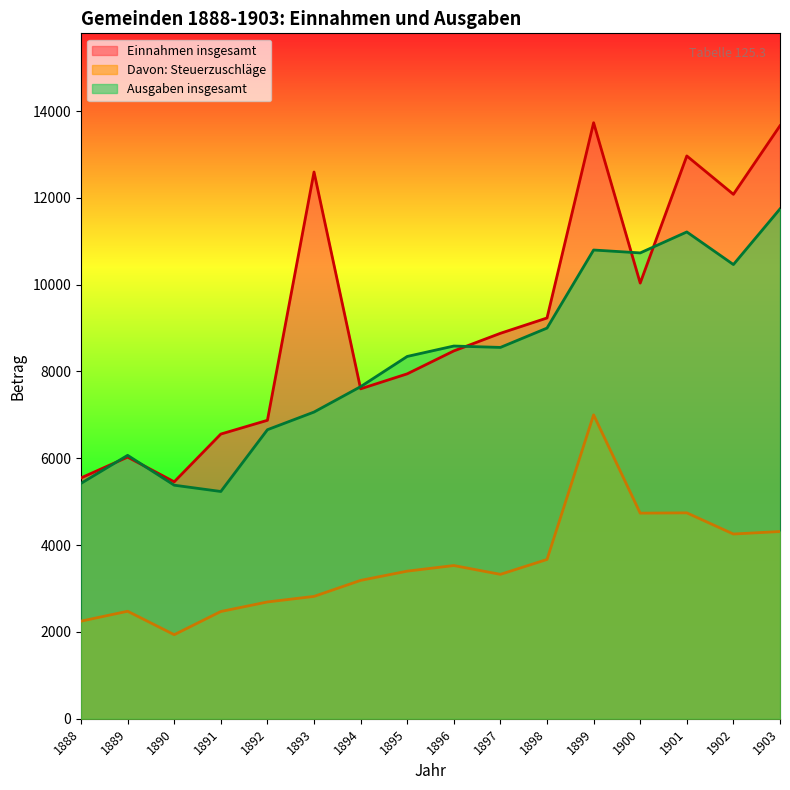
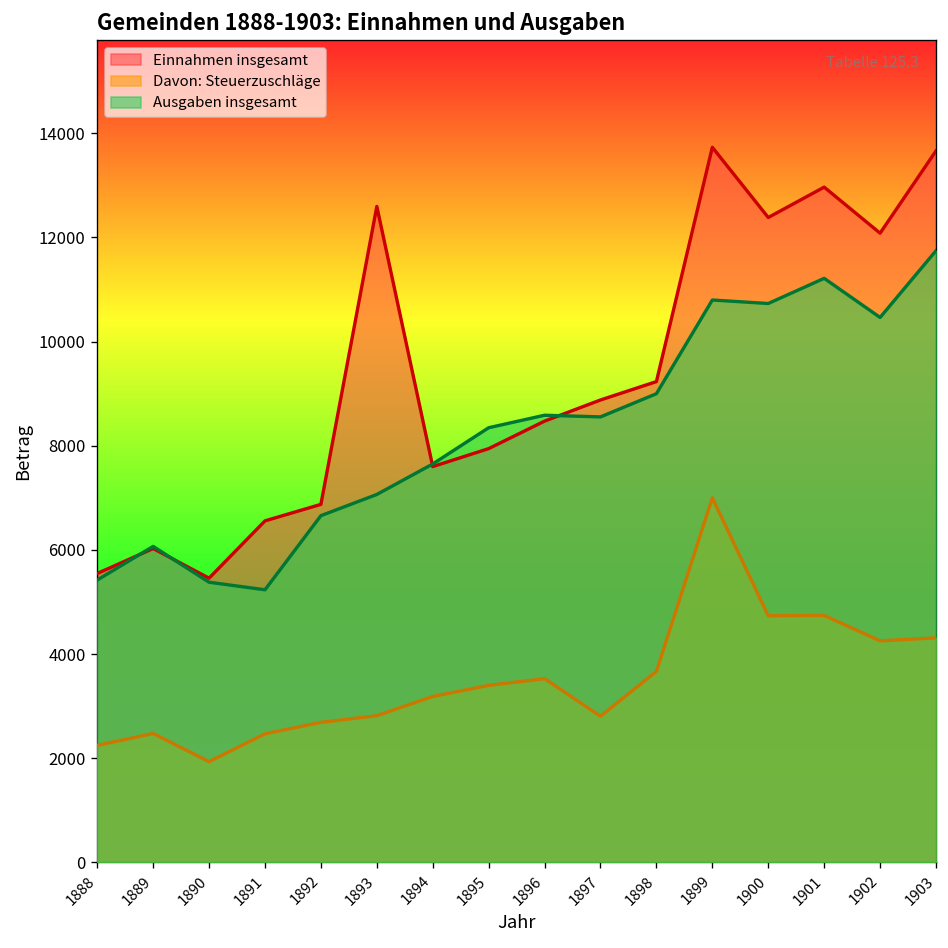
Davon: Steuerzuschläge, 1897: 3300 -> 2800
Einnahmen insgesamt, 1900: 10000 -> 12400
